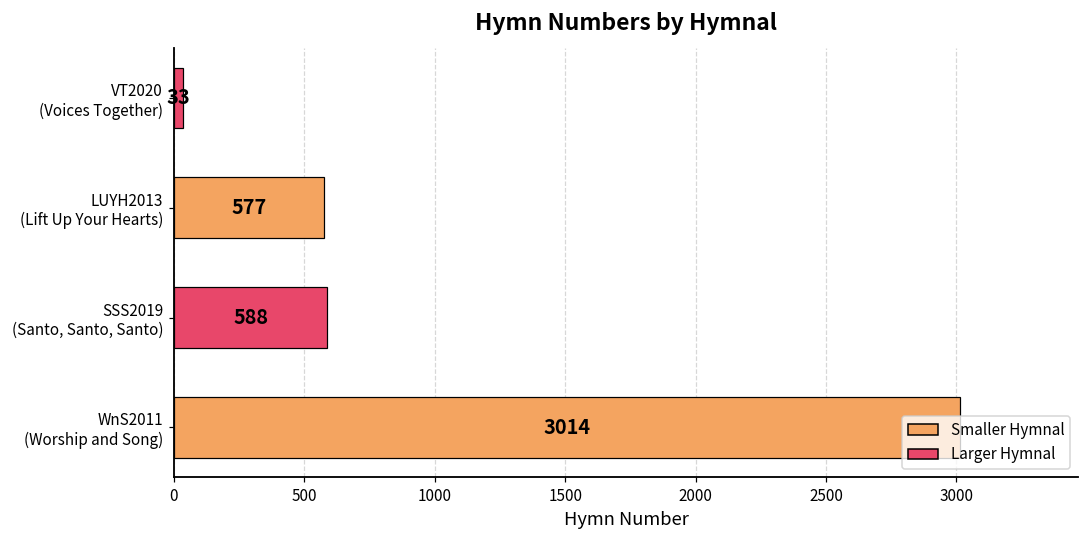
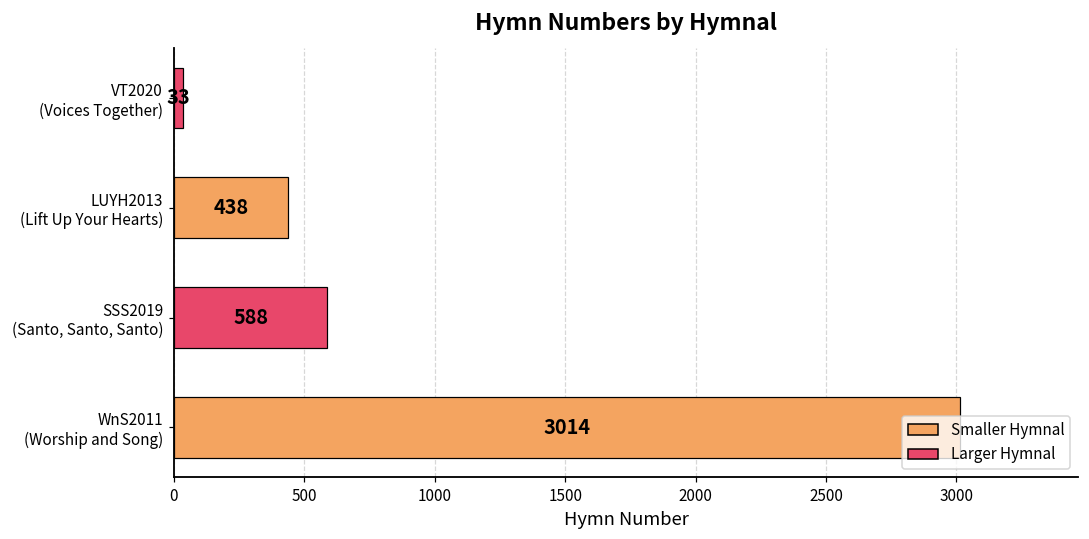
LUYH2013 (Lift Up Your Hearts): 577 -> 438
